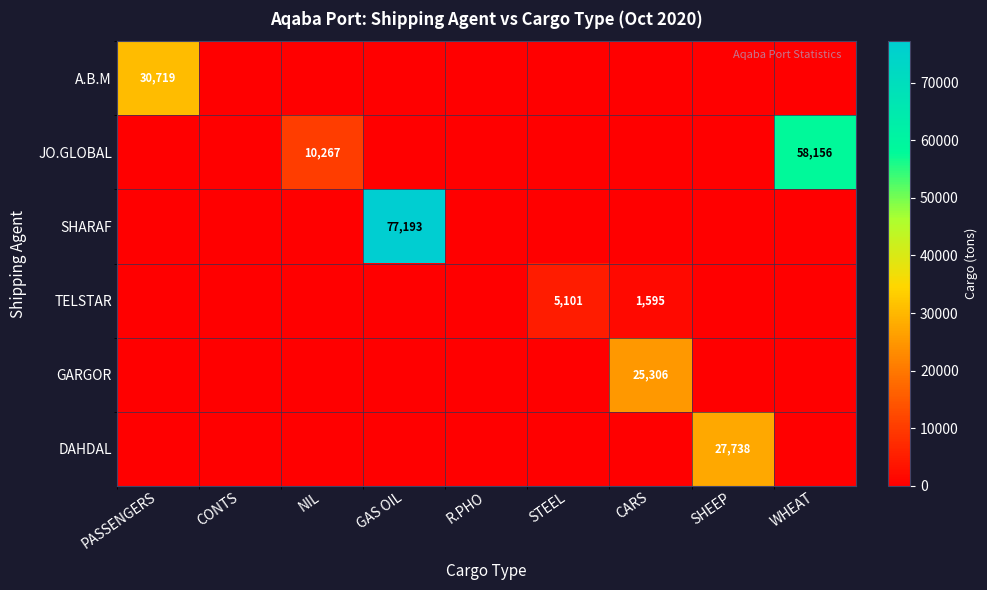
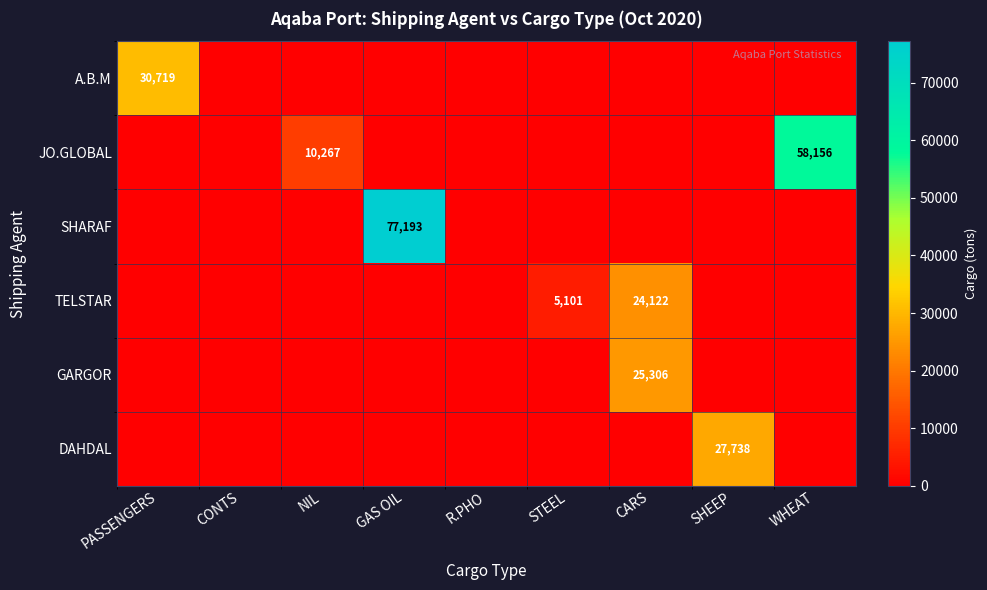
TELSTAR, CARS: 1,595 -> 24,122
